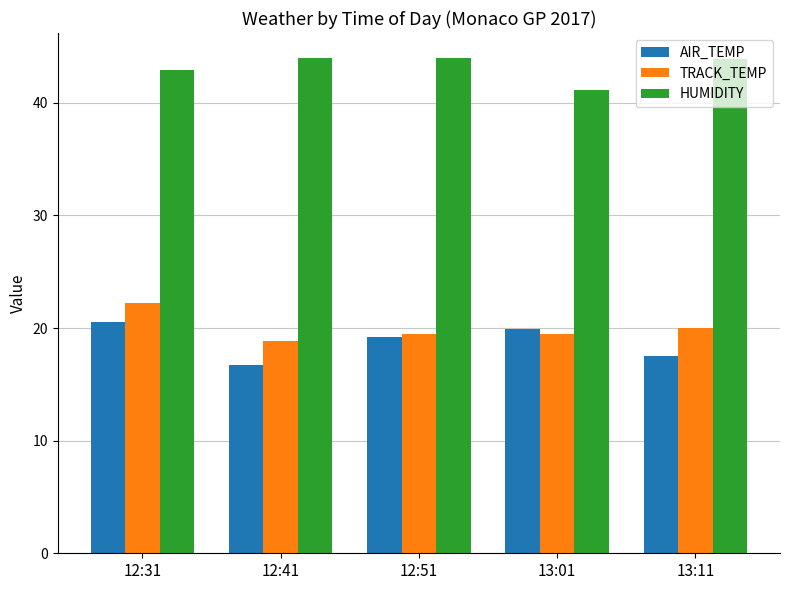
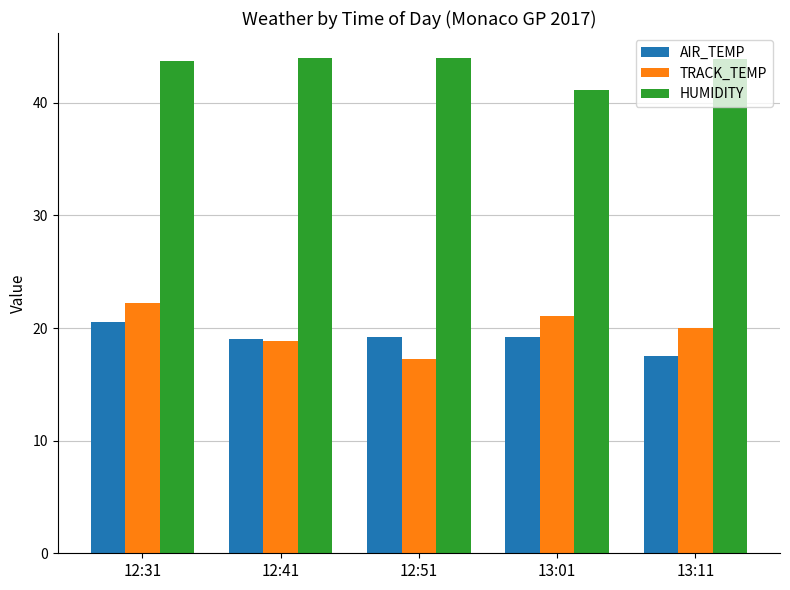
HUMIDITY, 12:31: 43.0 -> 43.7
AIR_TEMP, 12:41: 16.7 -> 19.1
TRACK_TEMP, 12:51: 19.4 -> 17.2
AIR_TEMP, 13:01: 19.9 -> 19.2
TRACK_TEMP, 13:01: 19.4 -> 21.0
